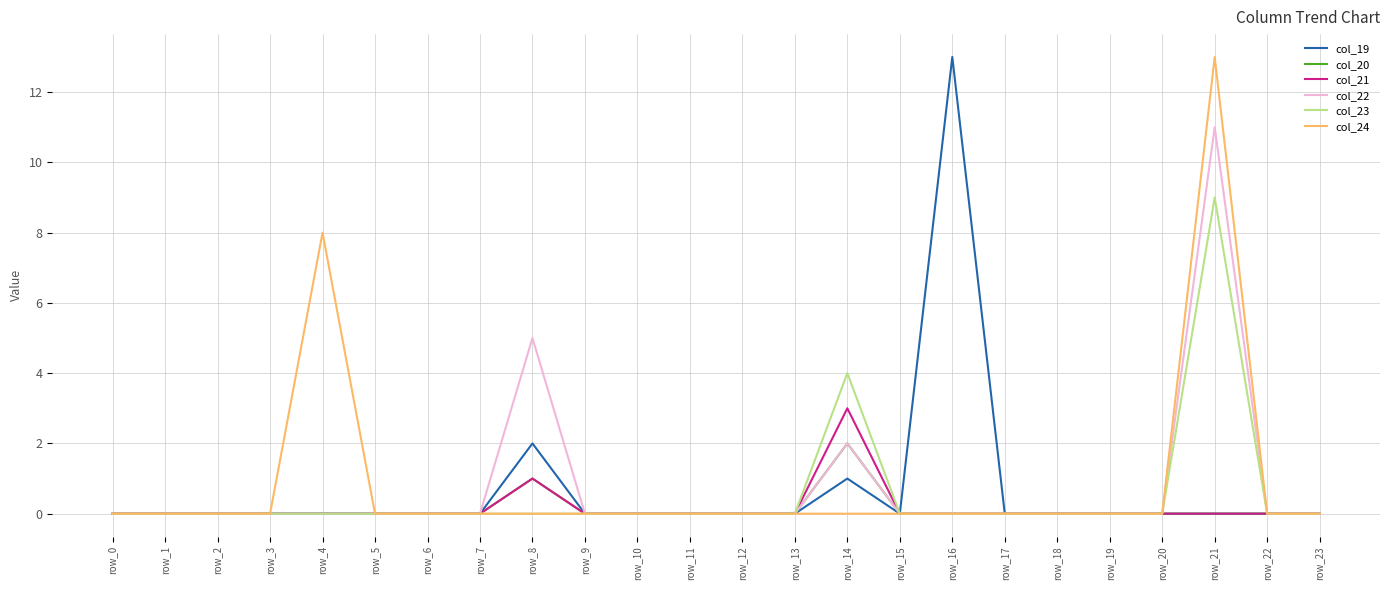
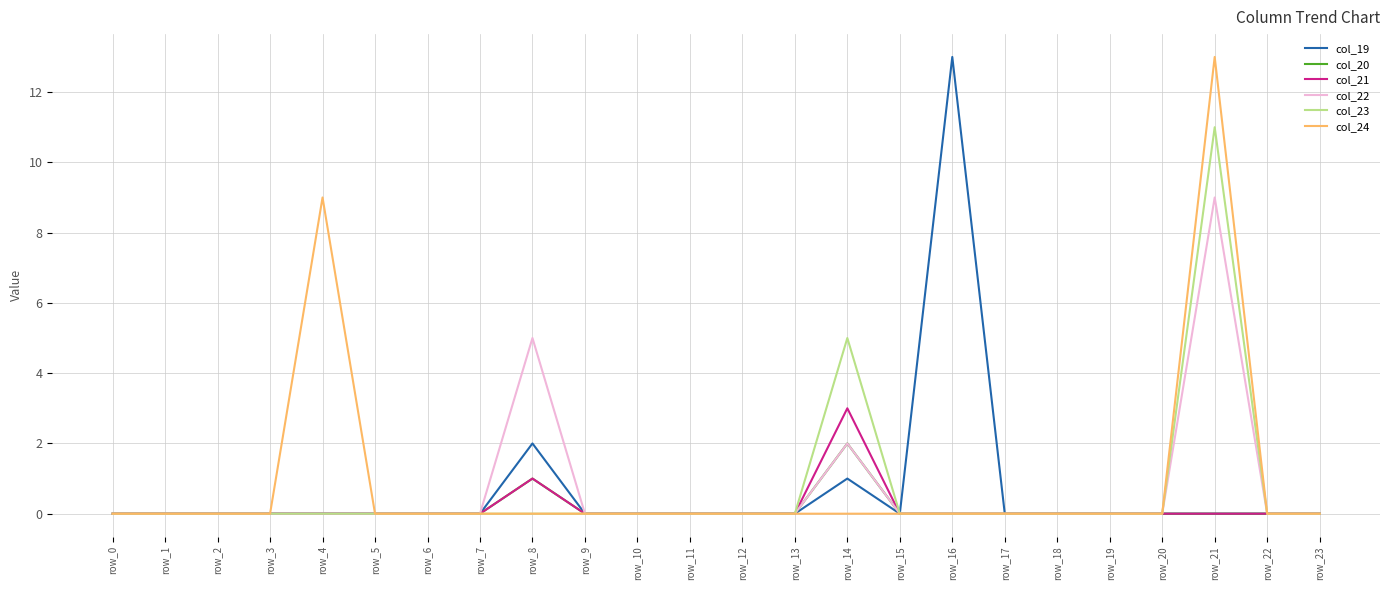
col_24, row_4: 8 -> 9
col_23, row_14: 4 -> 5
col_22, row_21: 11 -> 9
col_23, row_21: 9 -> 11
